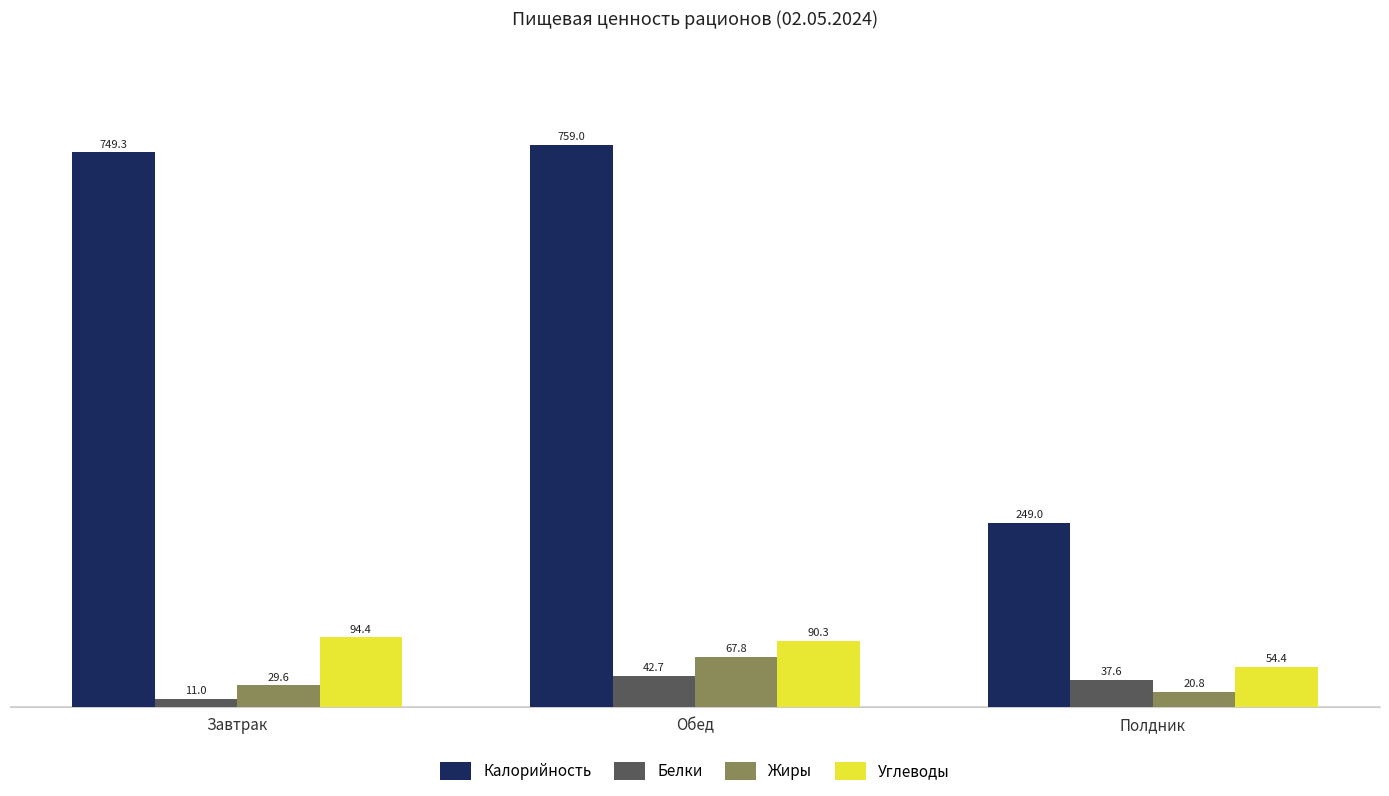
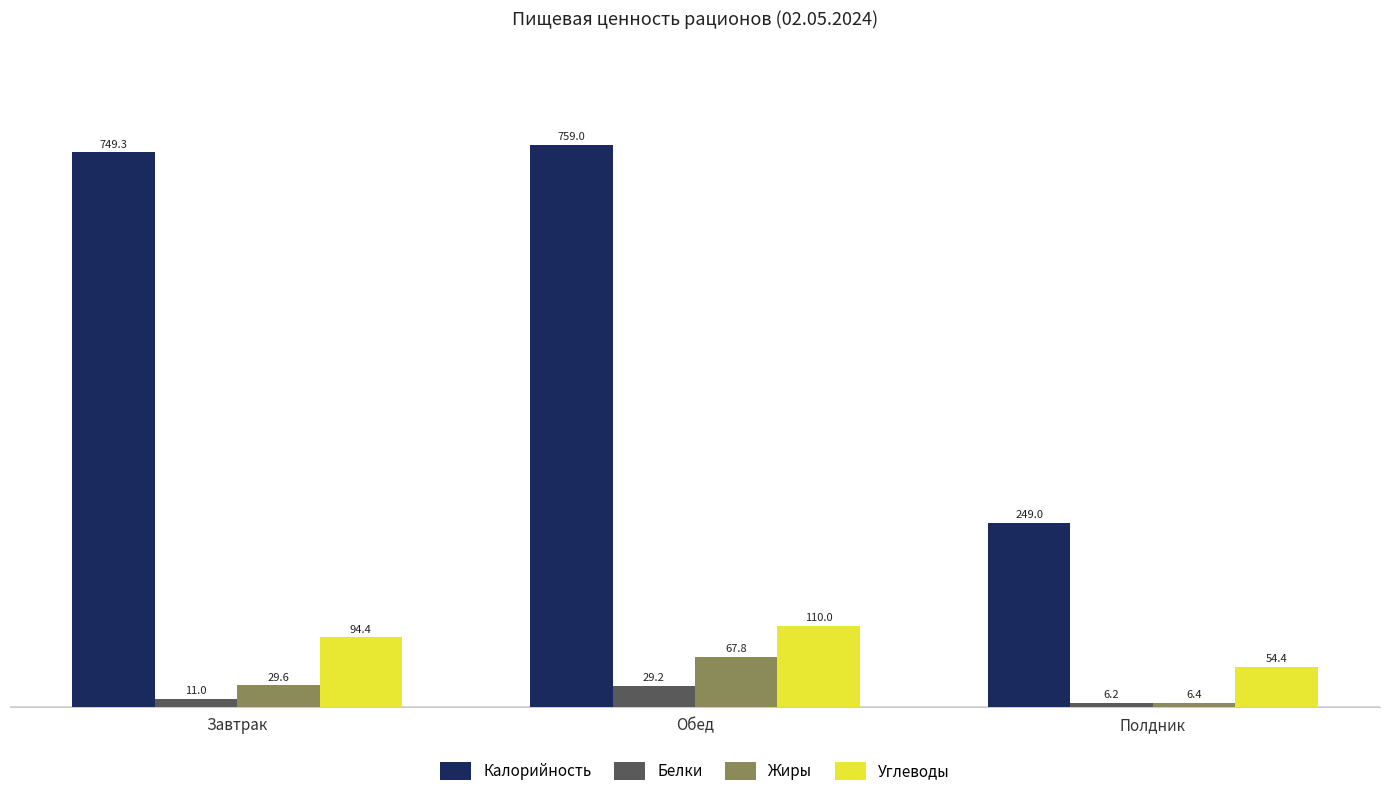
Белки, Обед: 42.7 -> 29.2
Углеводы, Обед: 90.3 -> 110.0
Белки, Полдник: 37.6 -> 6.2
Жиры, Полдник: 20.8 -> 6.4
